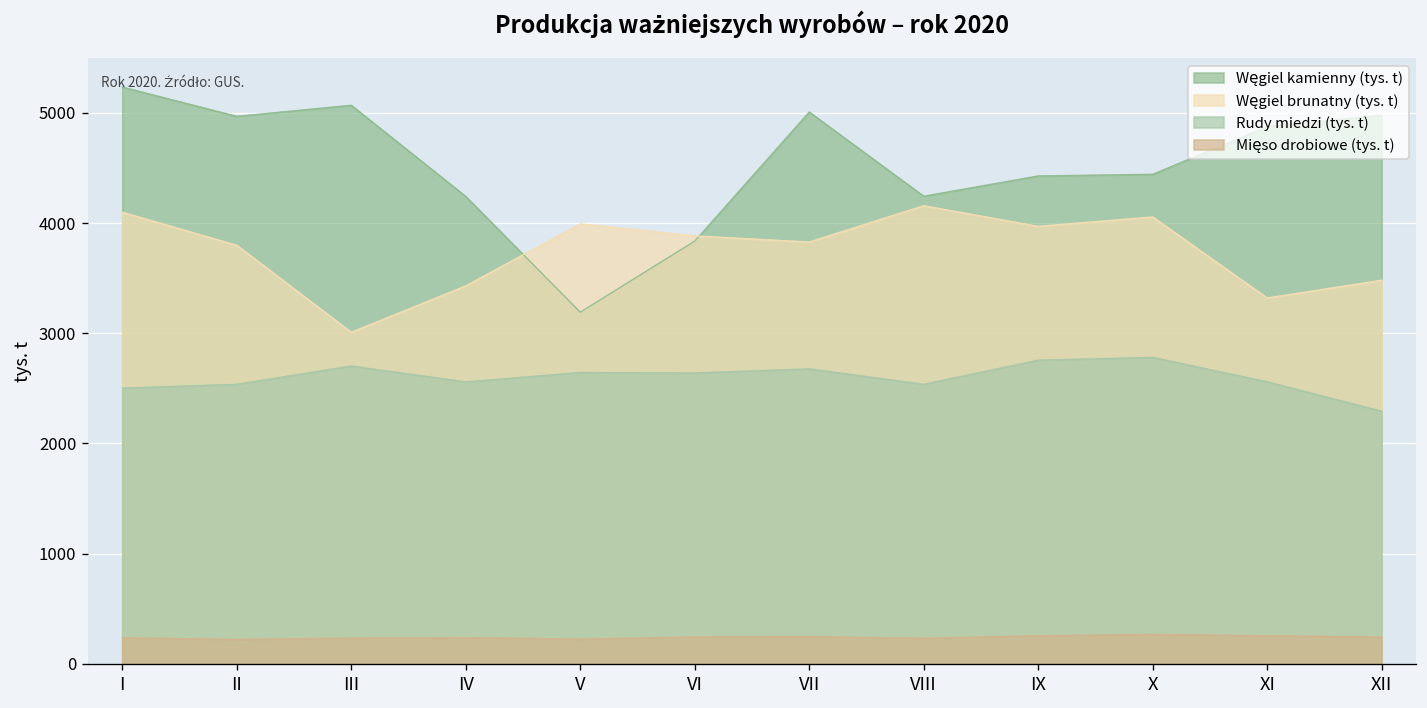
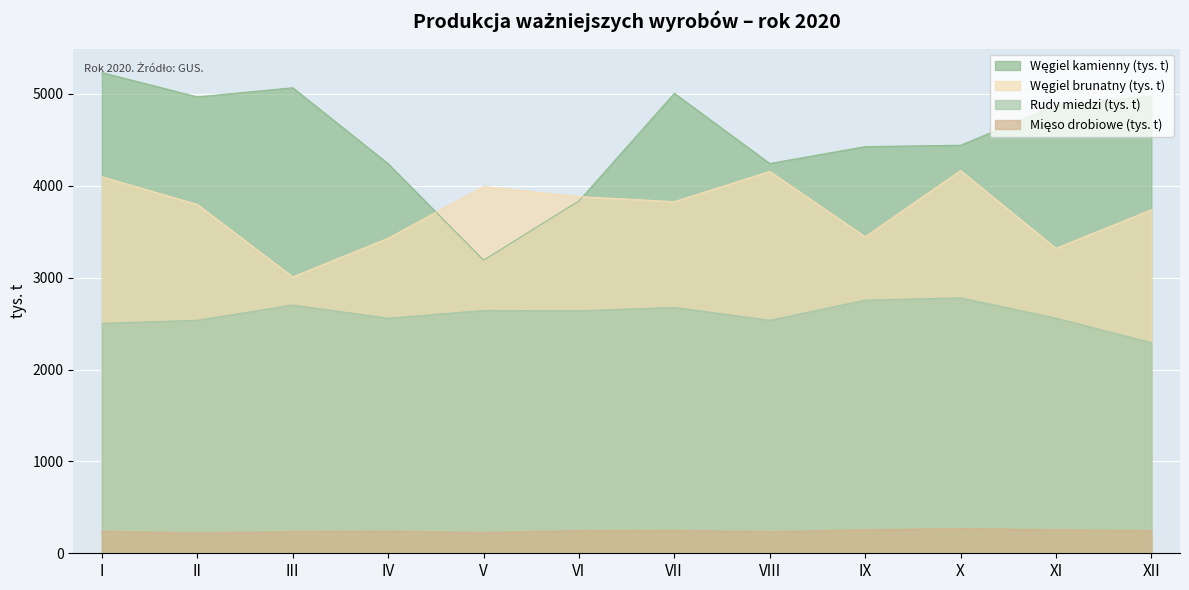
Węgiel brunatny (tys. t), IX: 4000 -> 3400
Węgiel brunatny (tys. t), X: 4100 -> 4200
Węgiel brunatny (tys. t), XII: 3500 -> 3700
